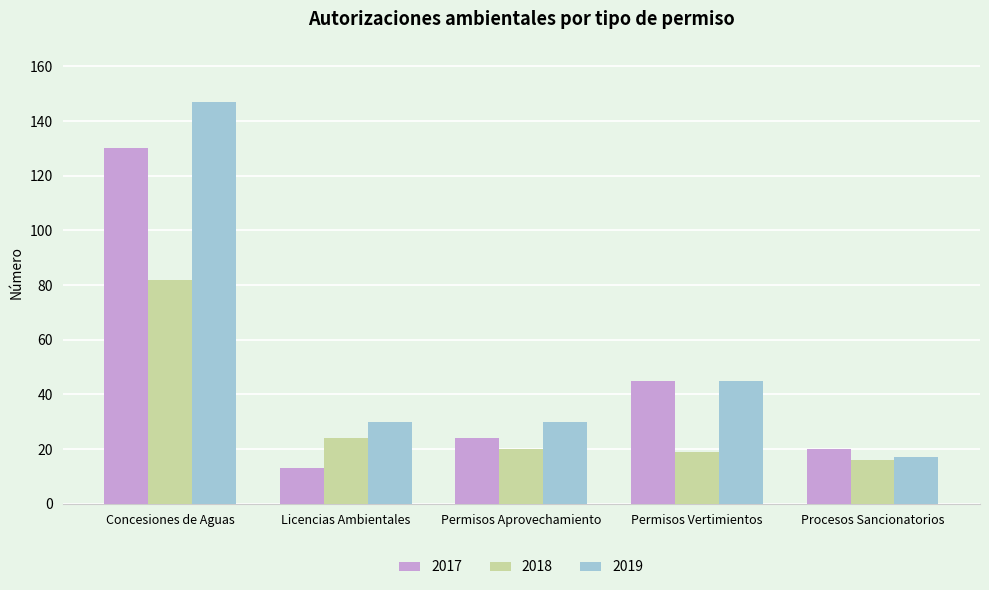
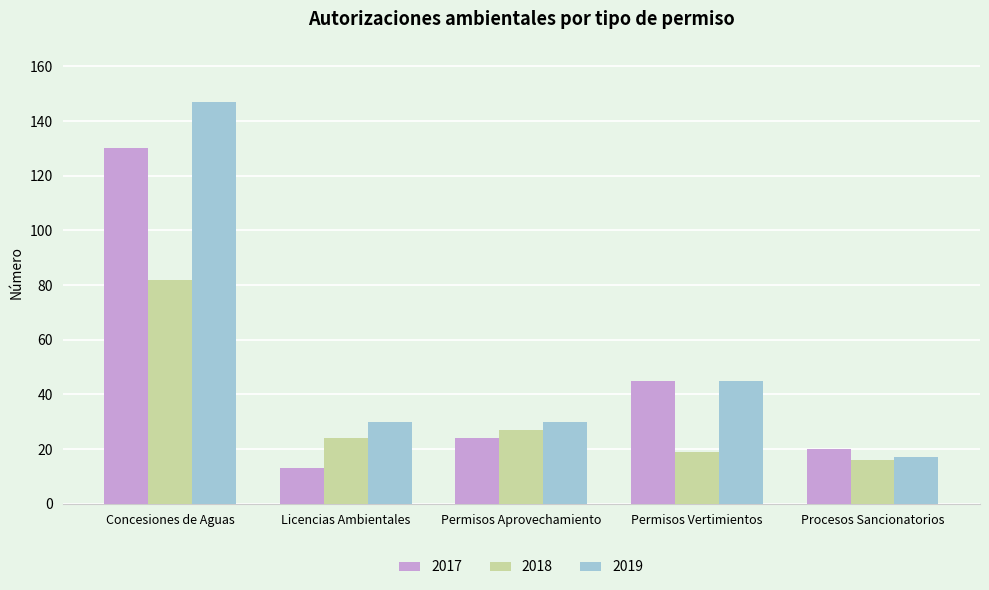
2018, Permisos Aprovechamiento: 20 -> 27
